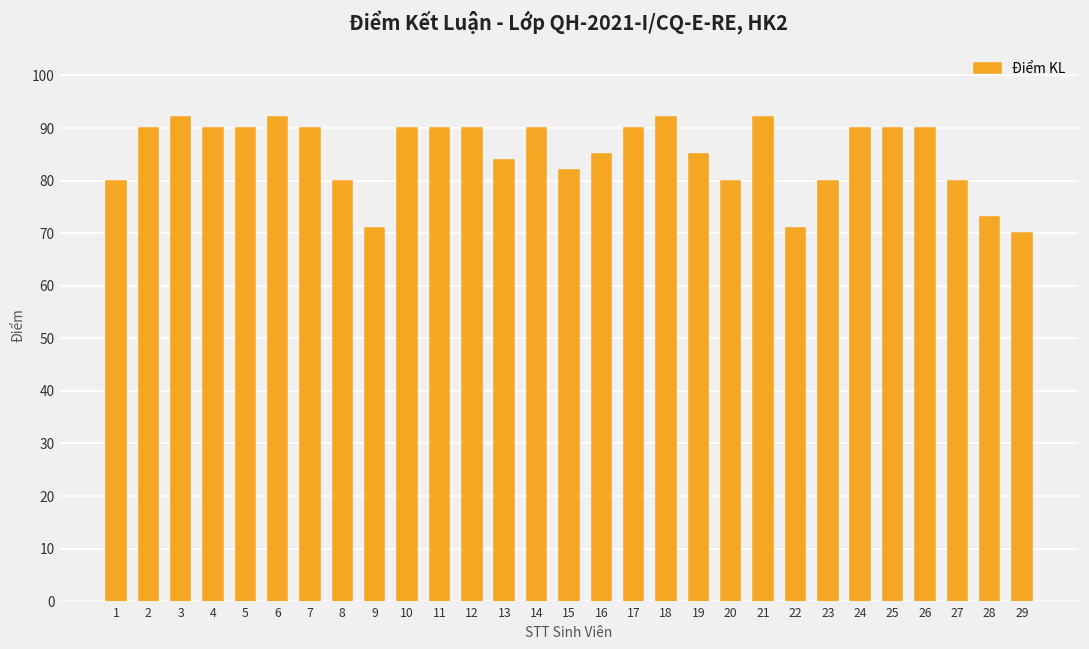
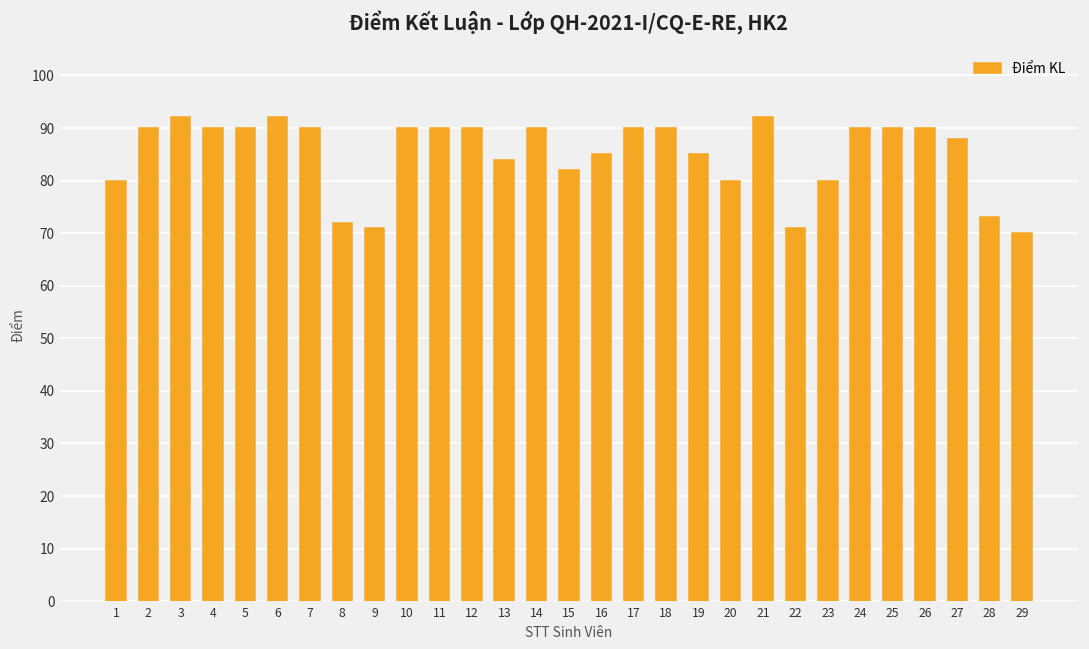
8: 80 -> 72
18: 92 -> 90
27: 80 -> 88
